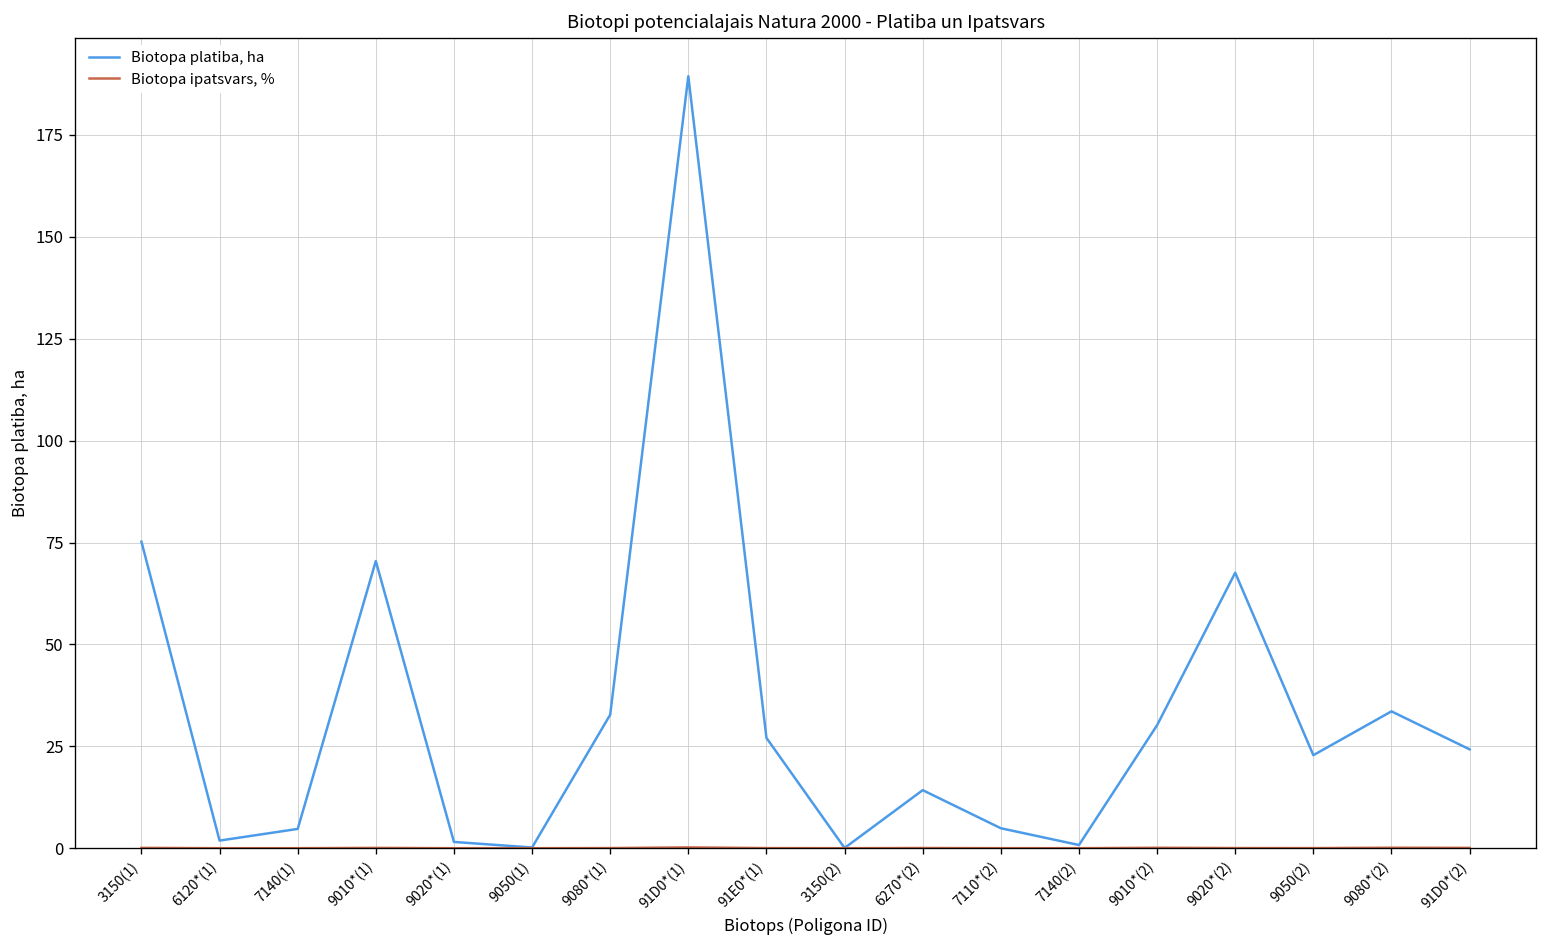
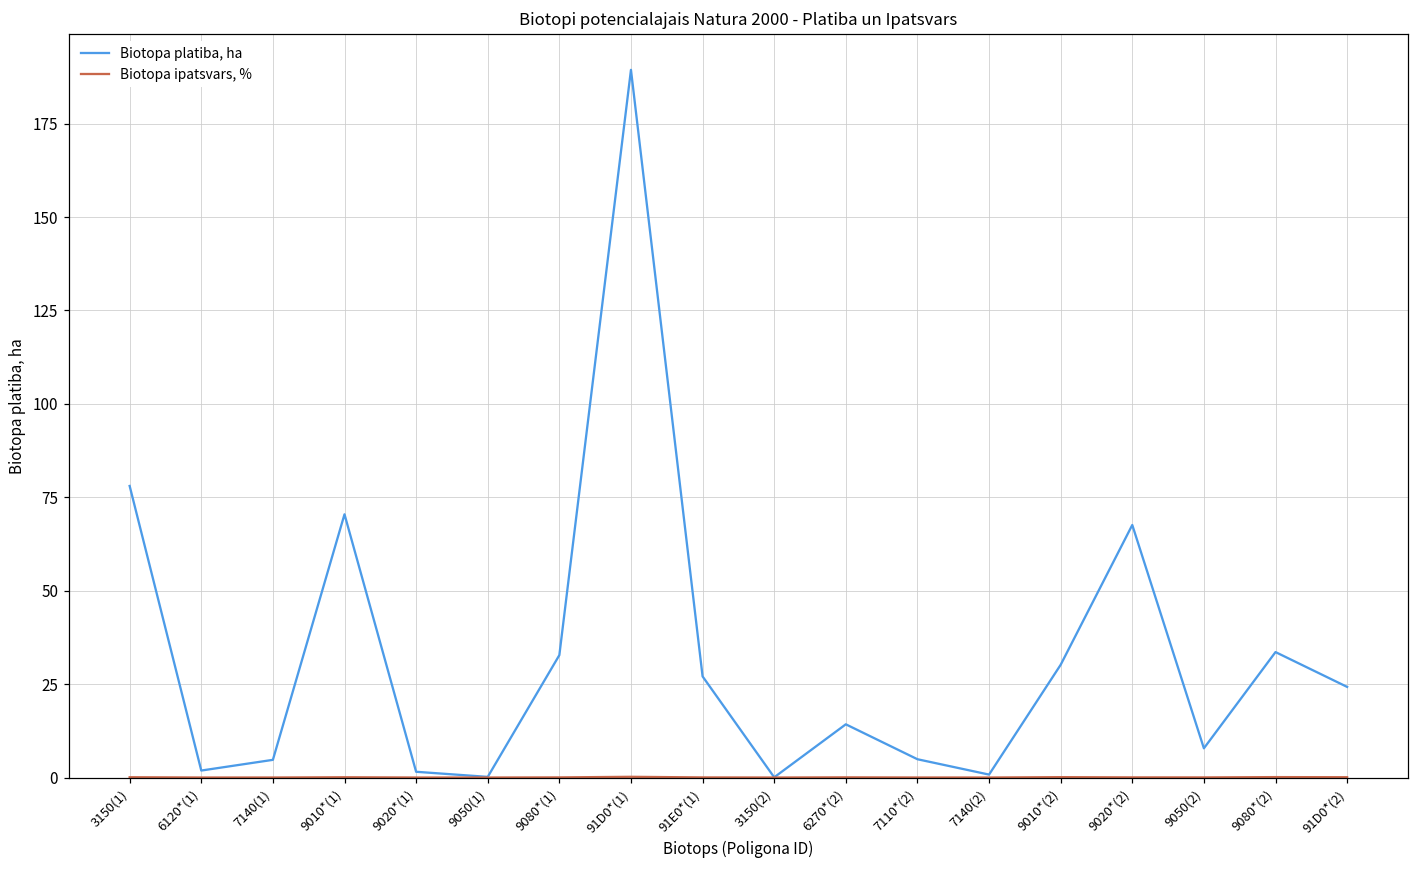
Biotopa platiba, ha, 3150(1): 75 -> 78
Biotopa platiba, ha, 9050(2): 23 -> 8
